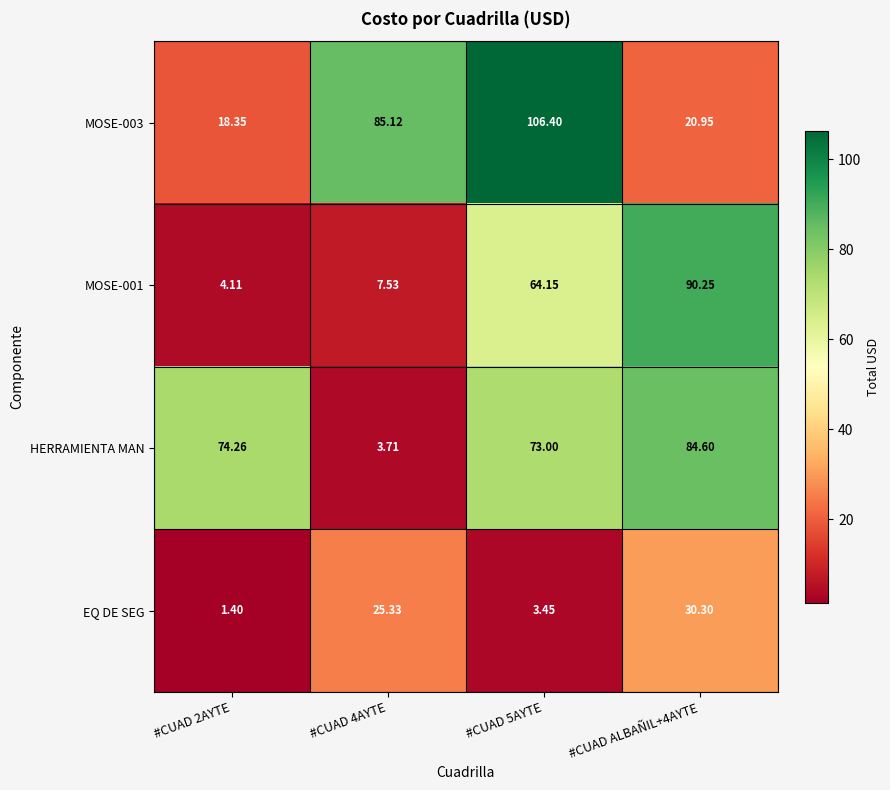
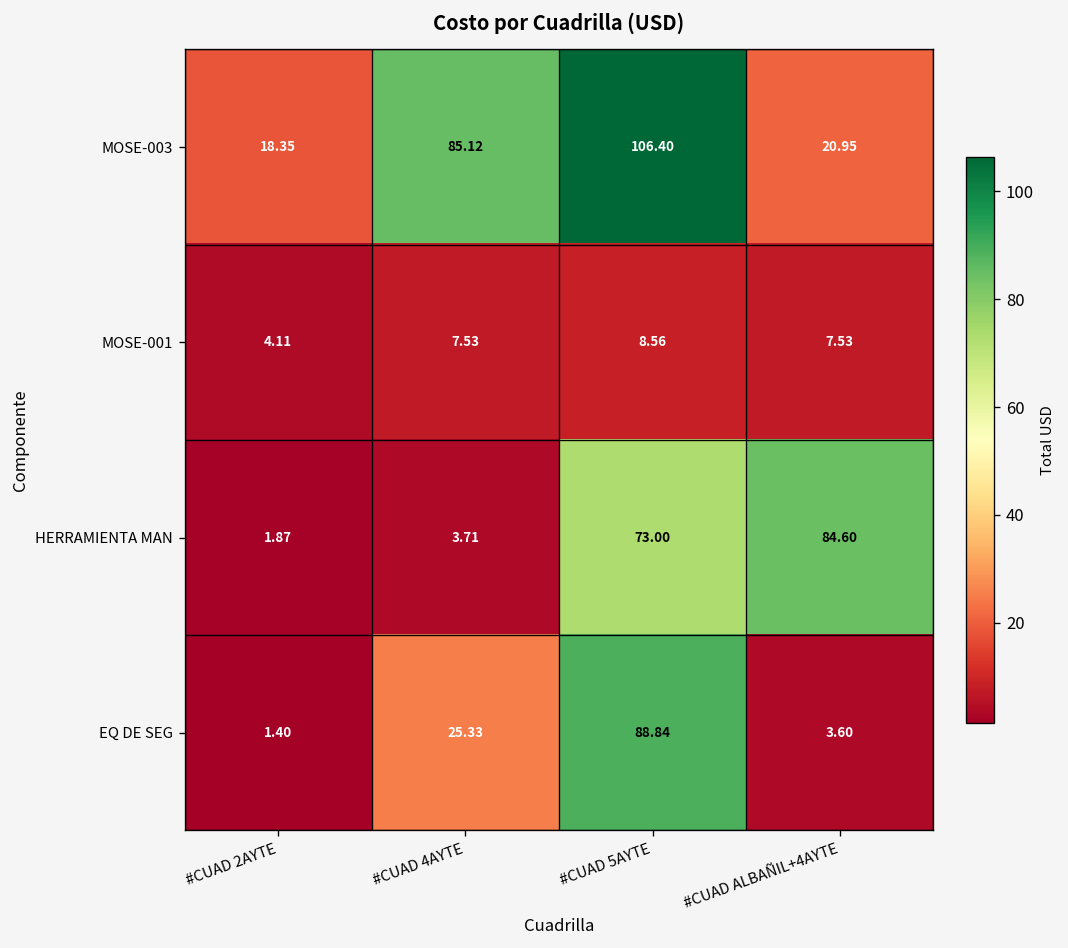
MOSE-001, #CUAD 5AYTE: 64.15 -> 8.56
MOSE-001, #CUAD ALBAÑIL+4AYTE: 90.25 -> 7.53
HERRAMIENTA MAN, #CUAD 2AYTE: 74.26 -> 1.87
EQ DE SEG, #CUAD 5AYTE: 3.45 -> 88.84
EQ DE SEG, #CUAD ALBAÑIL+4AYTE: 30.30 -> 3.60
